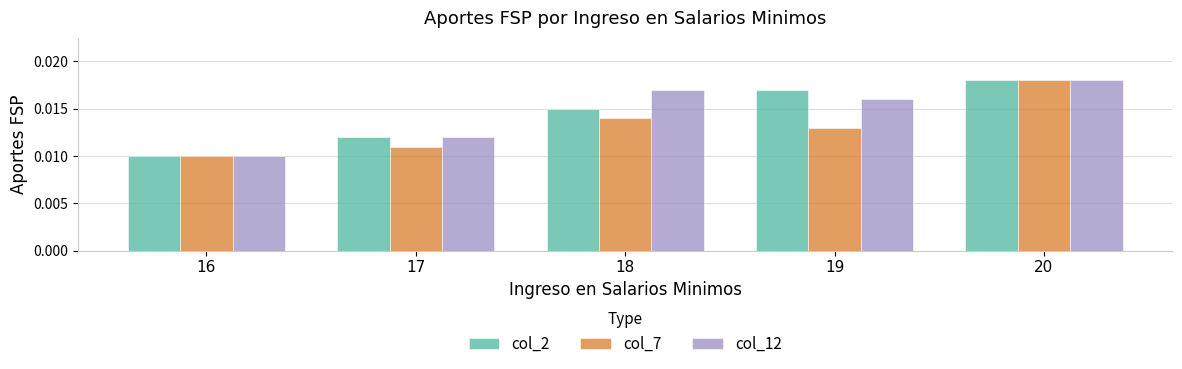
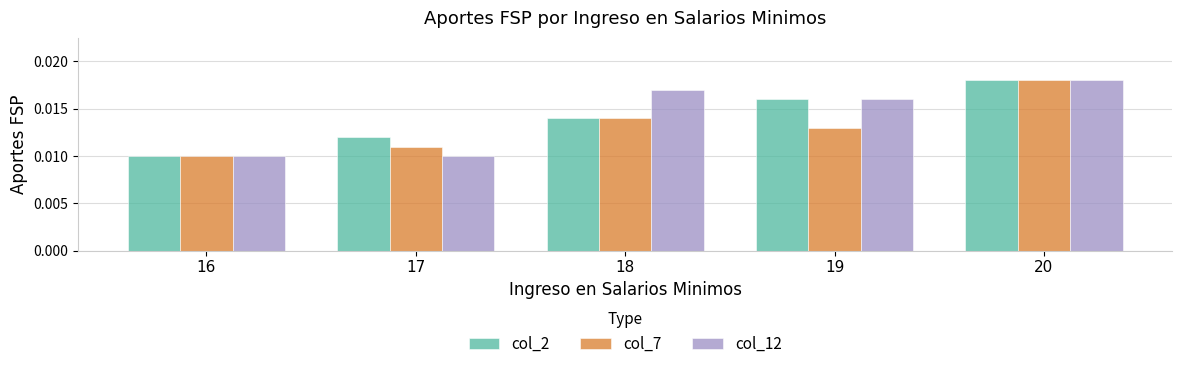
col_12, 17: 0.012 -> 0.010
col_2, 18: 0.015 -> 0.014
col_2, 19: 0.017 -> 0.016
